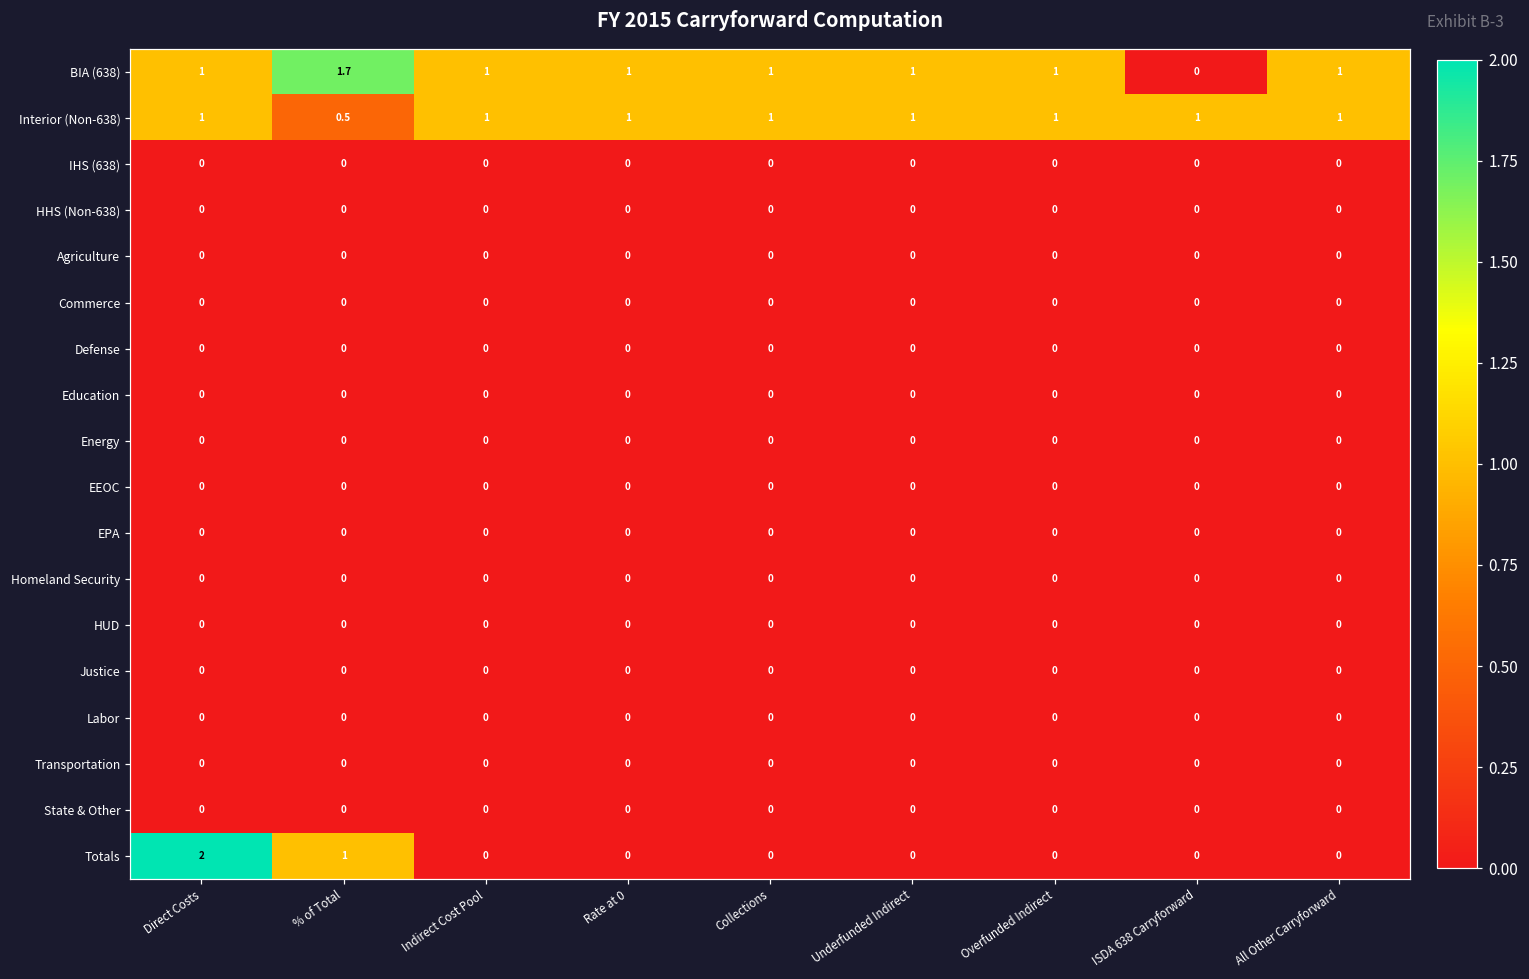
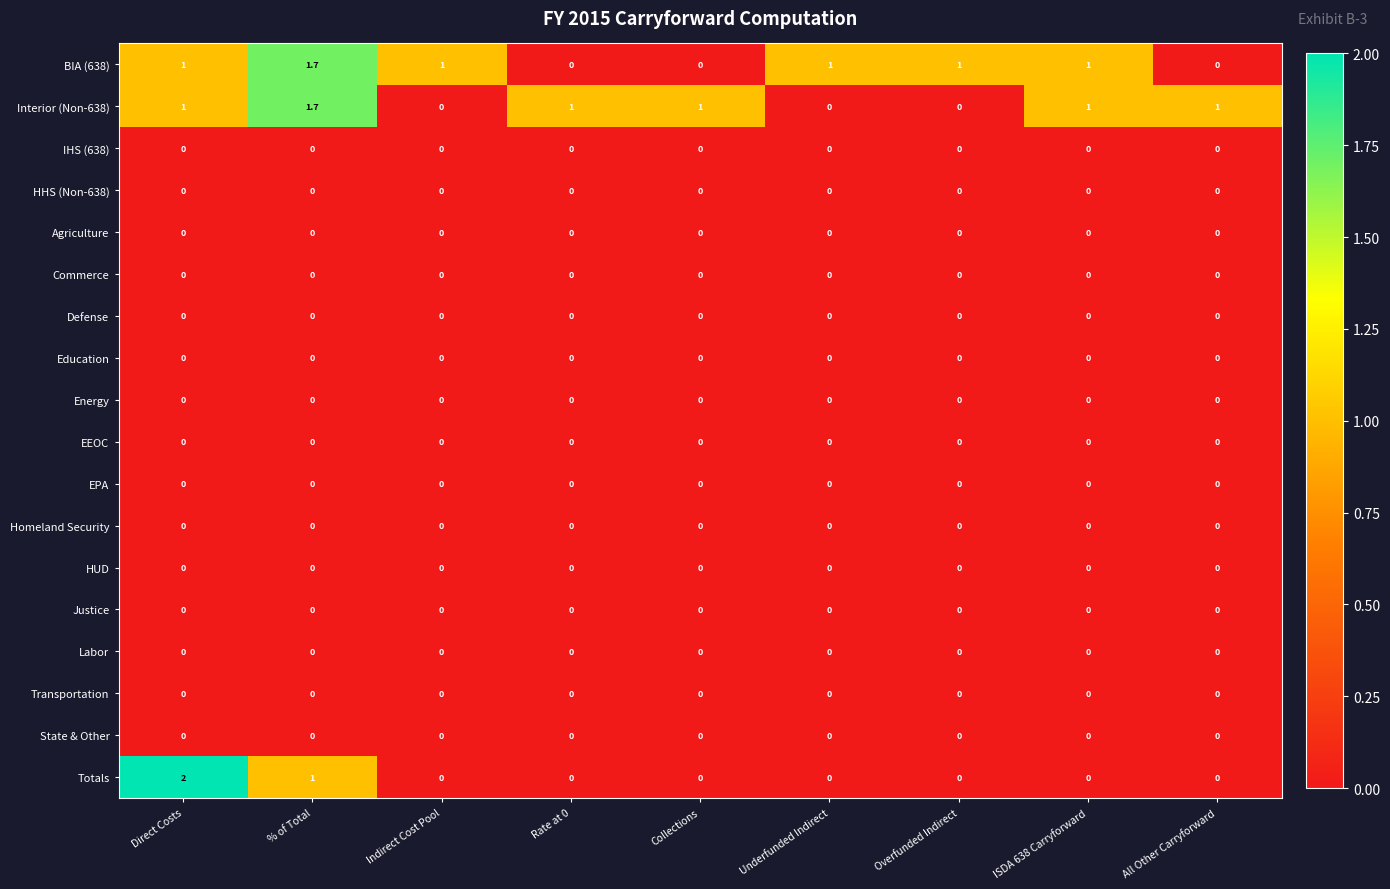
BIA (638), Rate at 0: 1 -> 0
BIA (638), Collections: 1 -> 0
BIA (638), ISDA 638 Carryforward: 0 -> 1
BIA (638), All Other Carryforward: 1 -> 0
Interior (Non-638), % of Total: 0.5 -> 1.7
Interior (Non-638), Indirect Cost Pool: 1 -> 0
Interior (Non-638), Underfunded Indirect: 1 -> 0
Interior (Non-638), Overfunded Indirect: 1 -> 0
